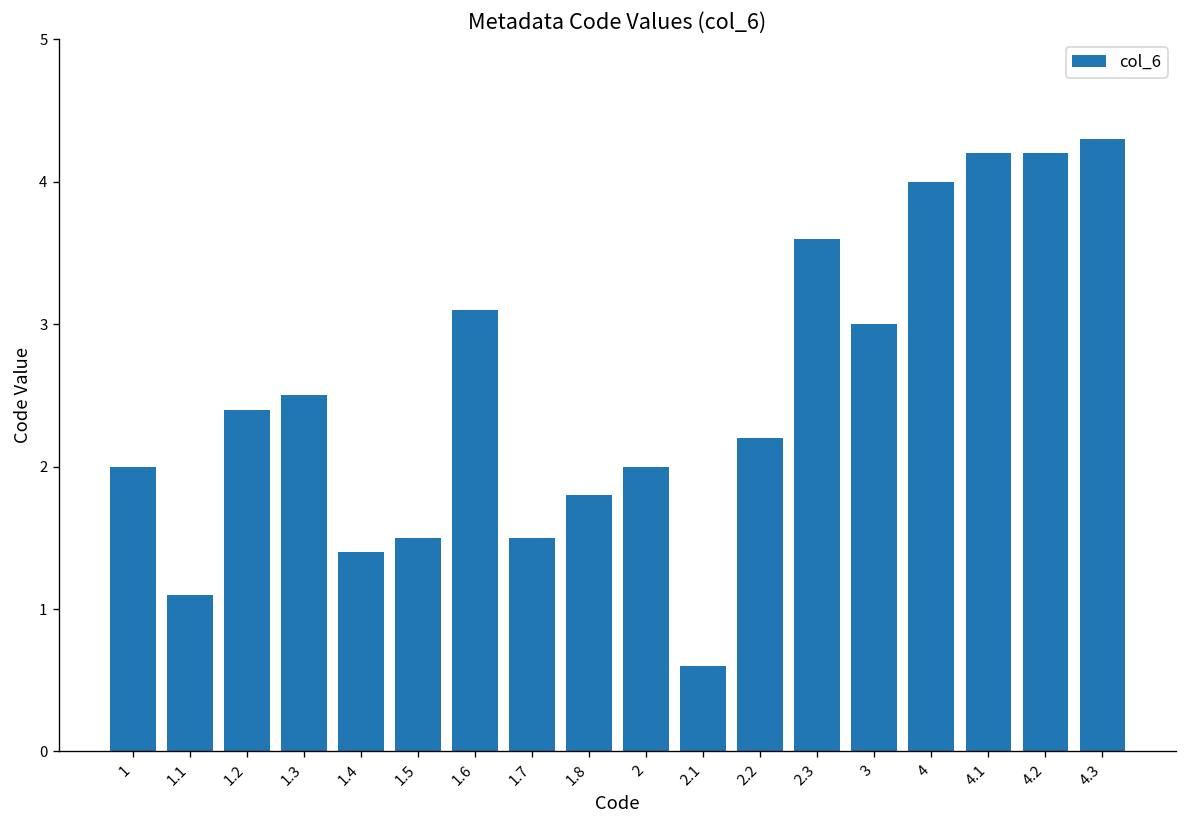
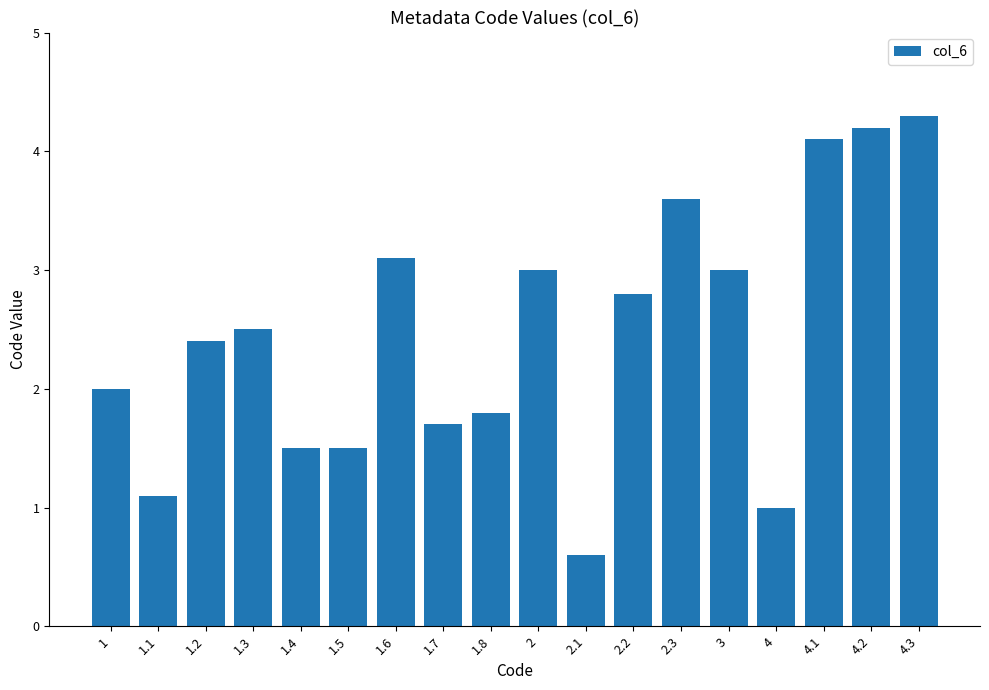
1.4: 1.4 -> 1.5
1.7: 1.5 -> 1.7
2: 2 -> 3
2.2: 2.2 -> 2.8
4: 4 -> 1
4.1: 4.2 -> 4.1
